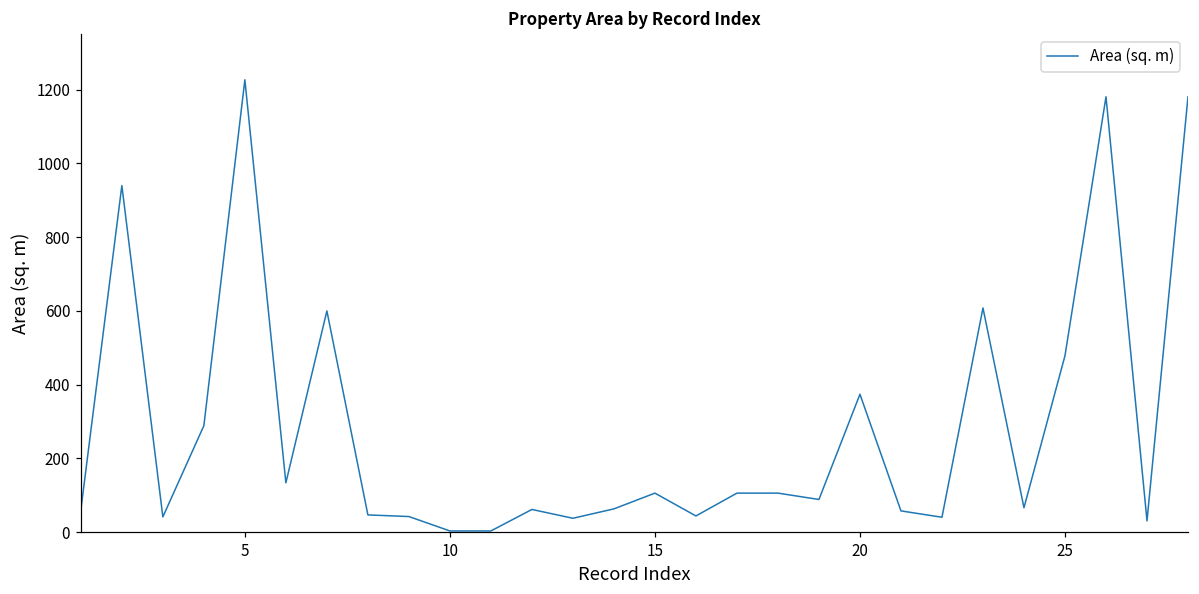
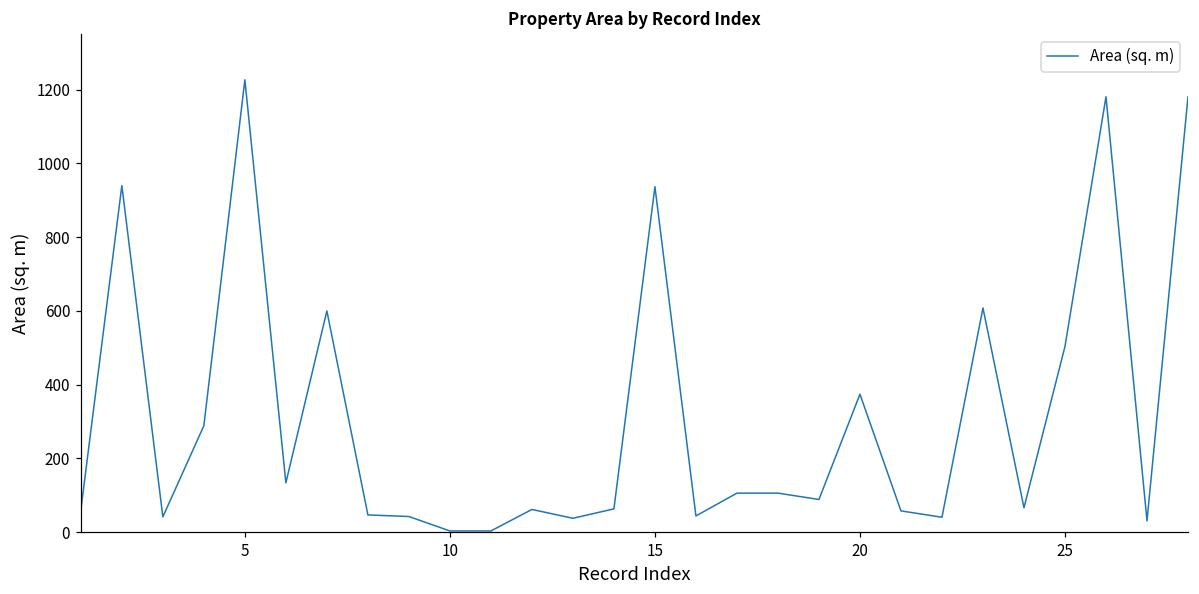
15: 110 -> 940
25: 480 -> 500
